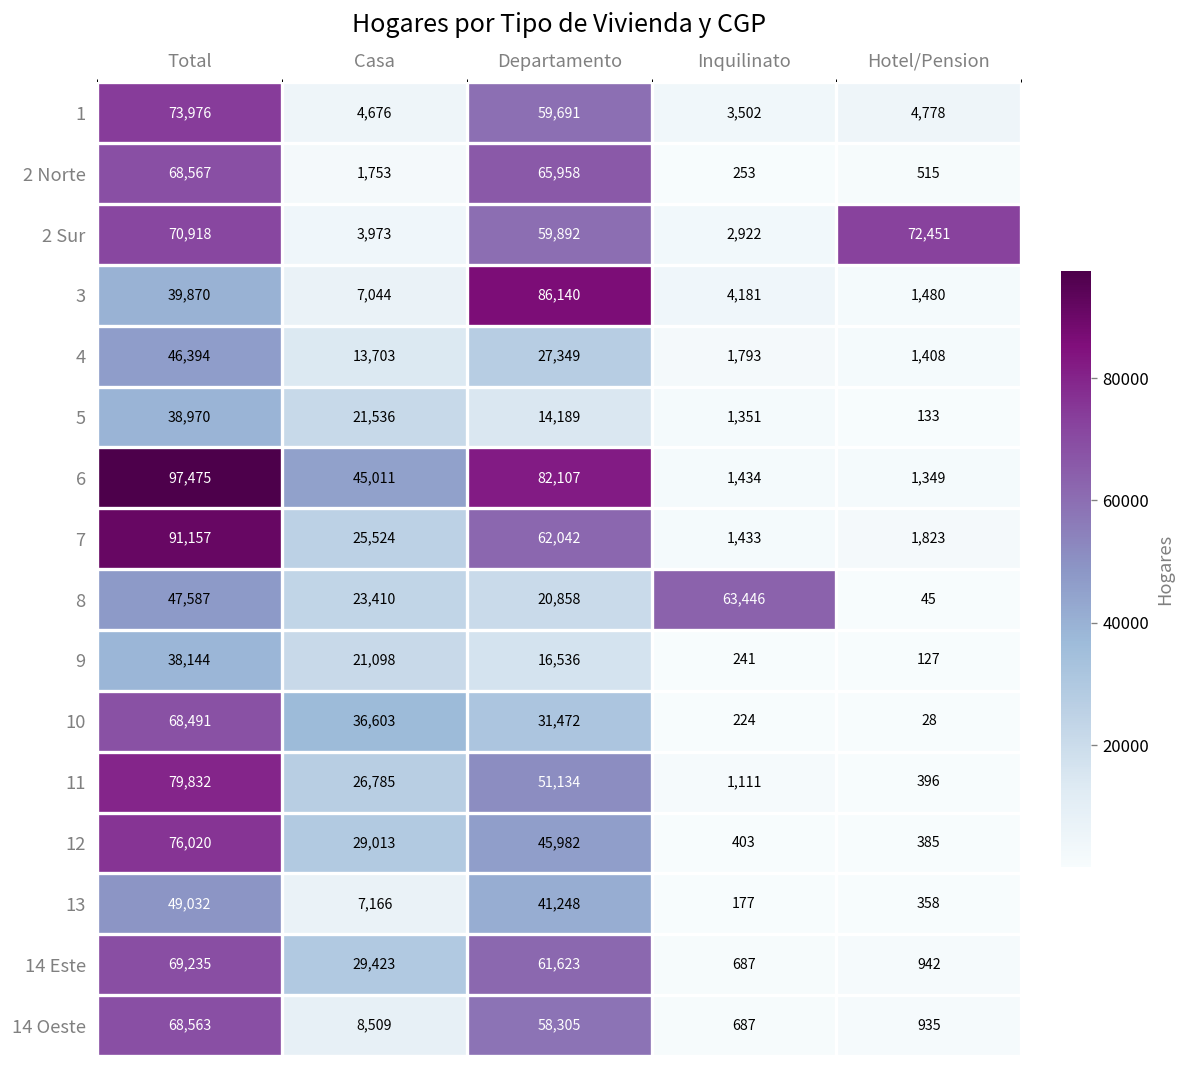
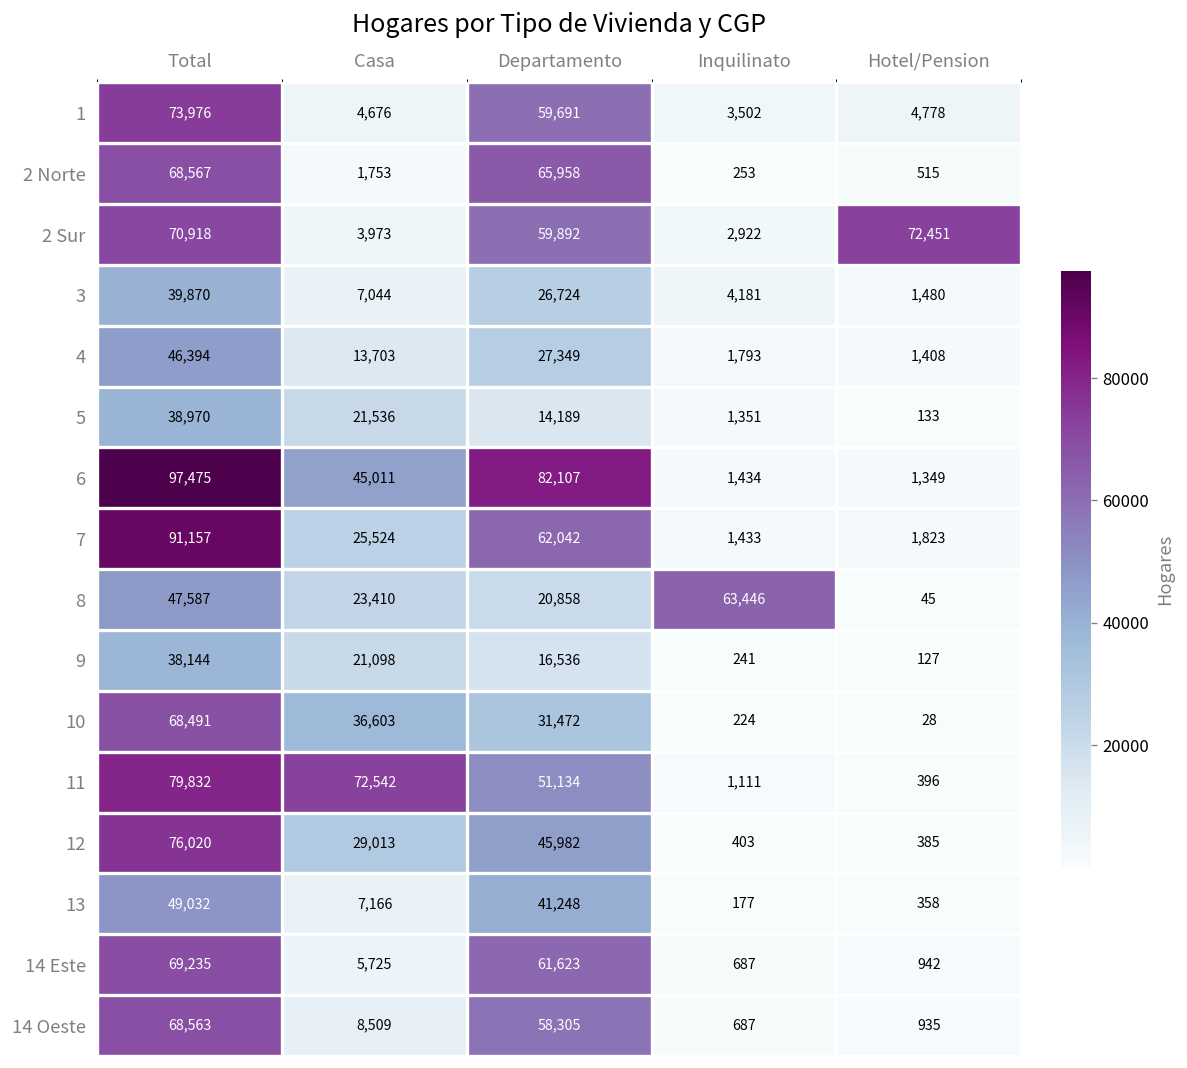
3, Departamento: 86,140 -> 26,724
11, Casa: 26,785 -> 72,542
14 Este, Casa: 29,423 -> 5,725
